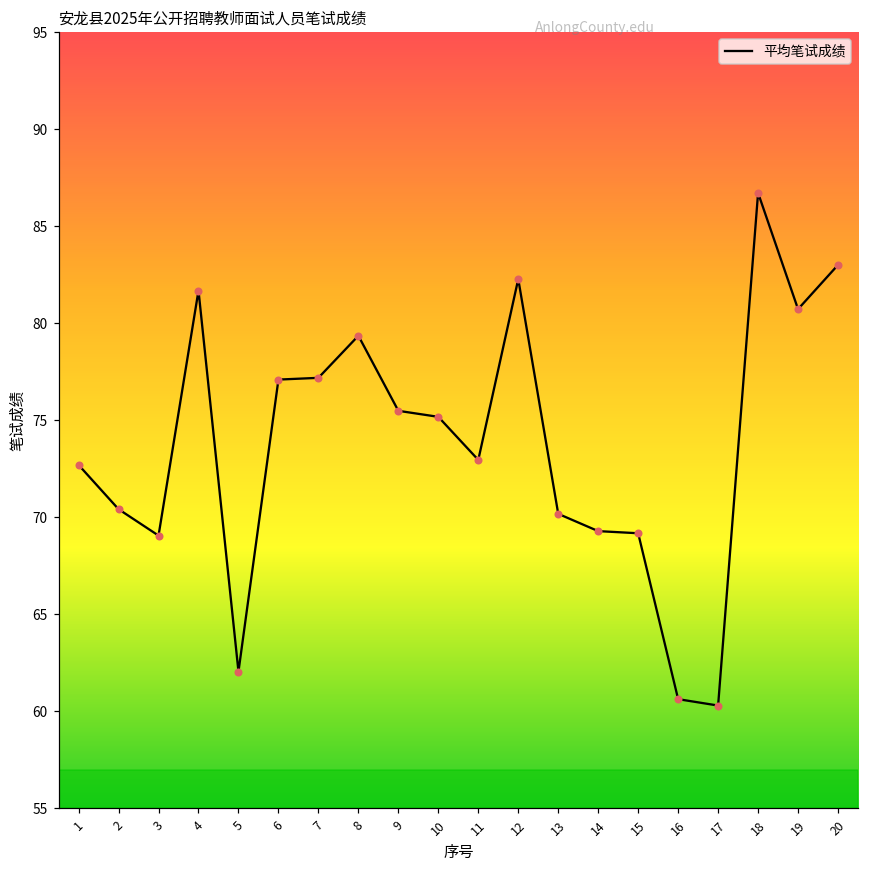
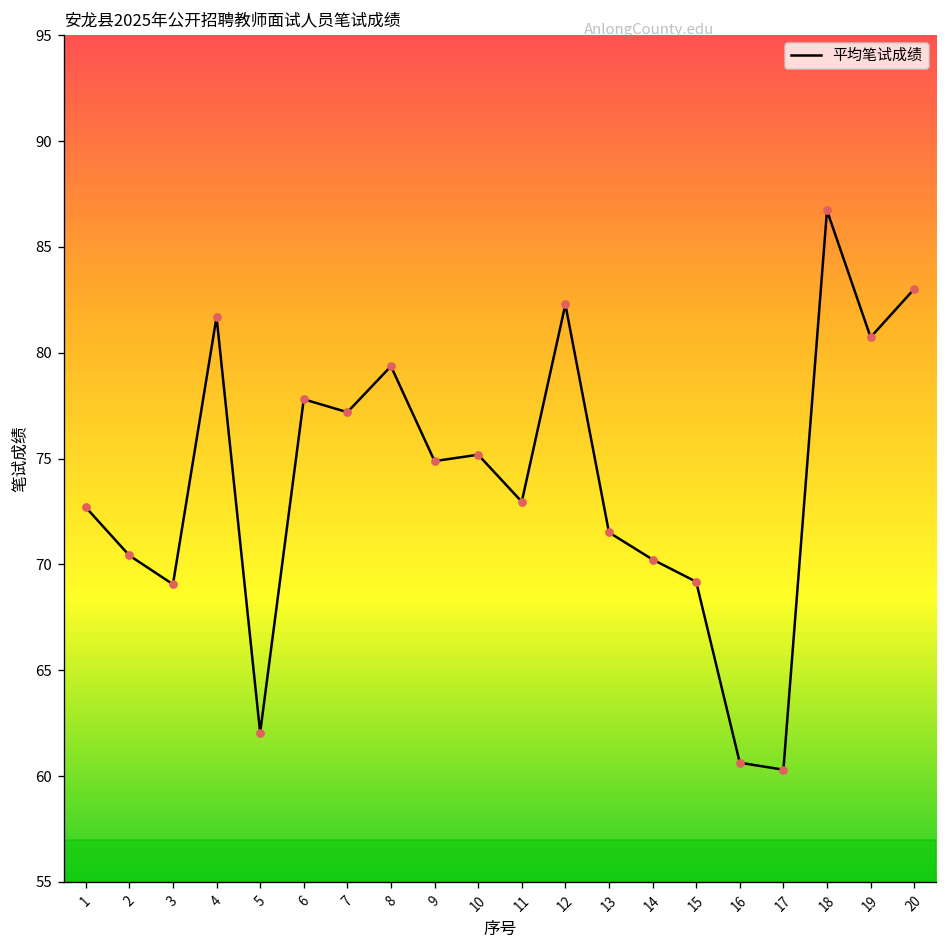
6: 77.1 -> 77.8
9: 75.5 -> 74.9
13: 70.2 -> 71.5
14: 69.3 -> 70.2
